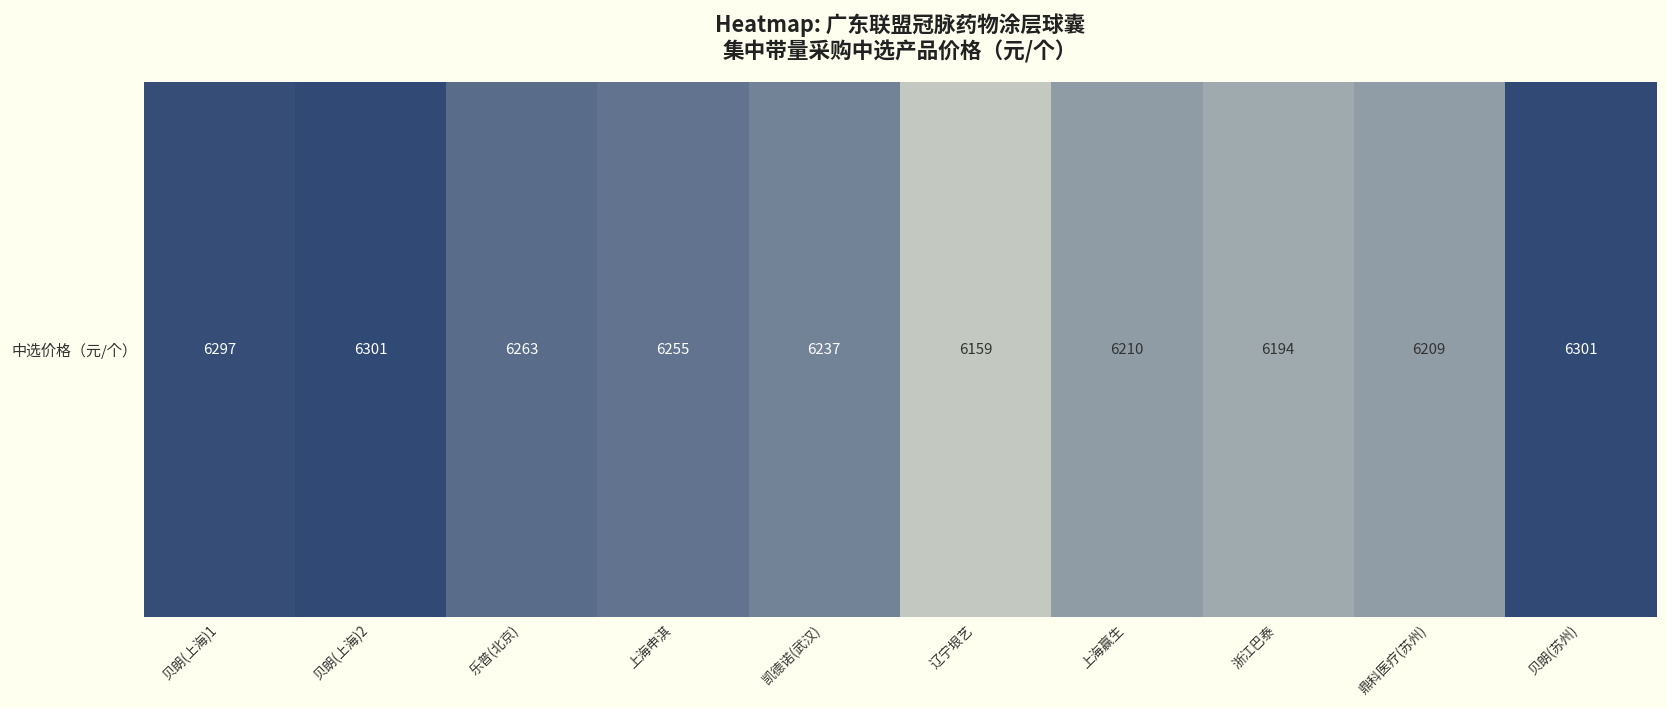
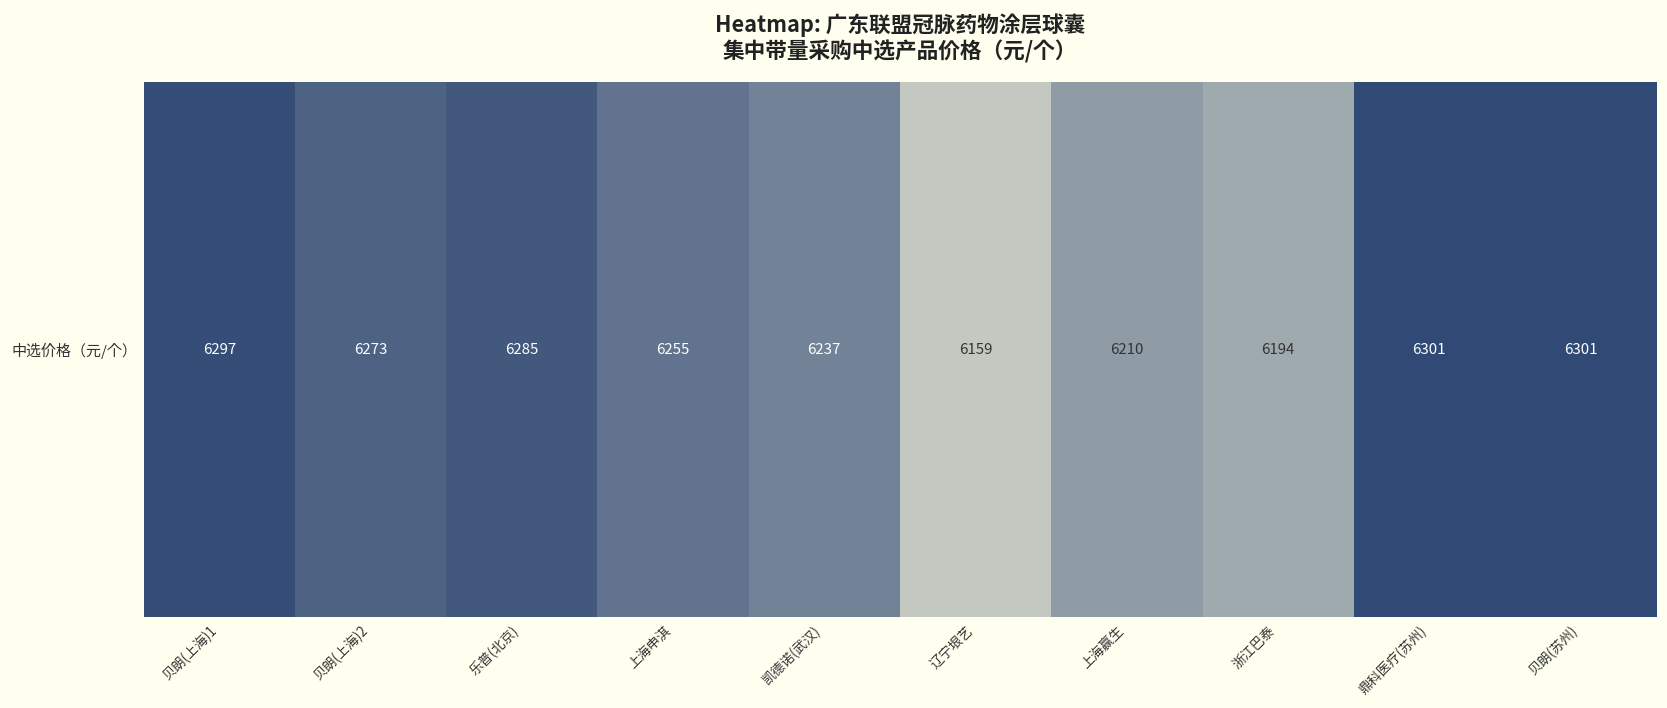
中选价格（元/个）, 贝朗(上海)2: 6301 -> 6273
中选价格（元/个）, 乐普(北京): 6263 -> 6285
中选价格（元/个）, 鼎科医疗(苏州): 6209 -> 6301
